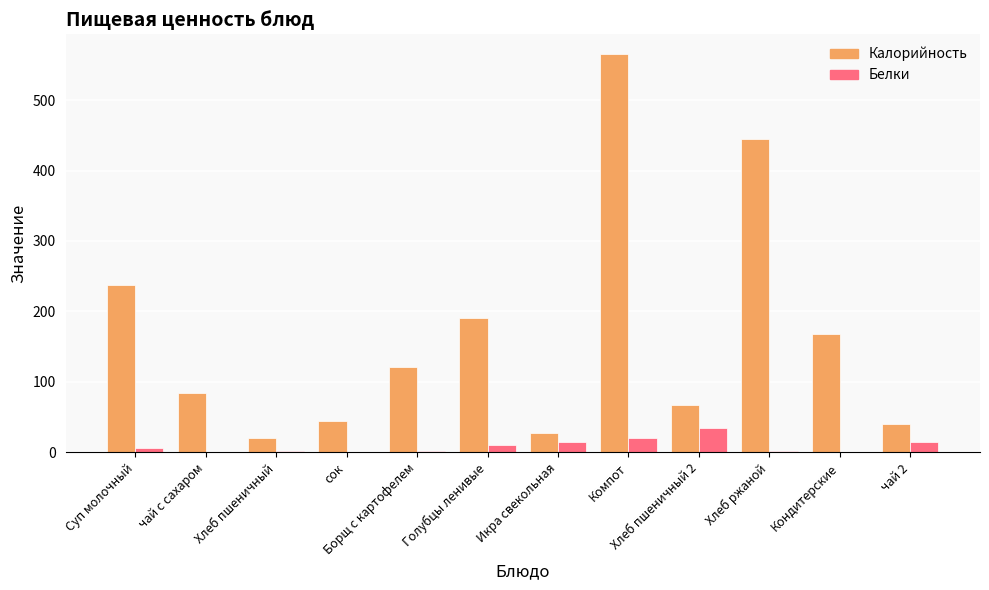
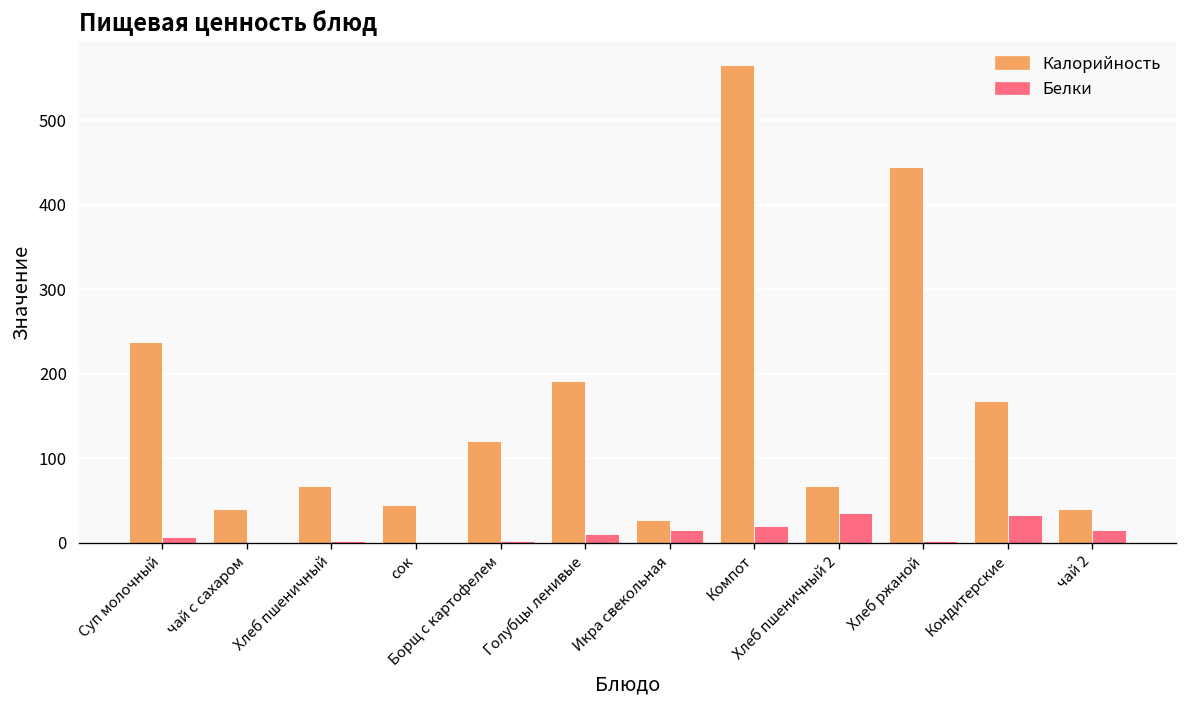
Калорийность, чай с сахаром: 80 -> 40
Калорийность, Хлеб пшеничный: 20 -> 70
Белки, Кондитерские: 0 -> 30
